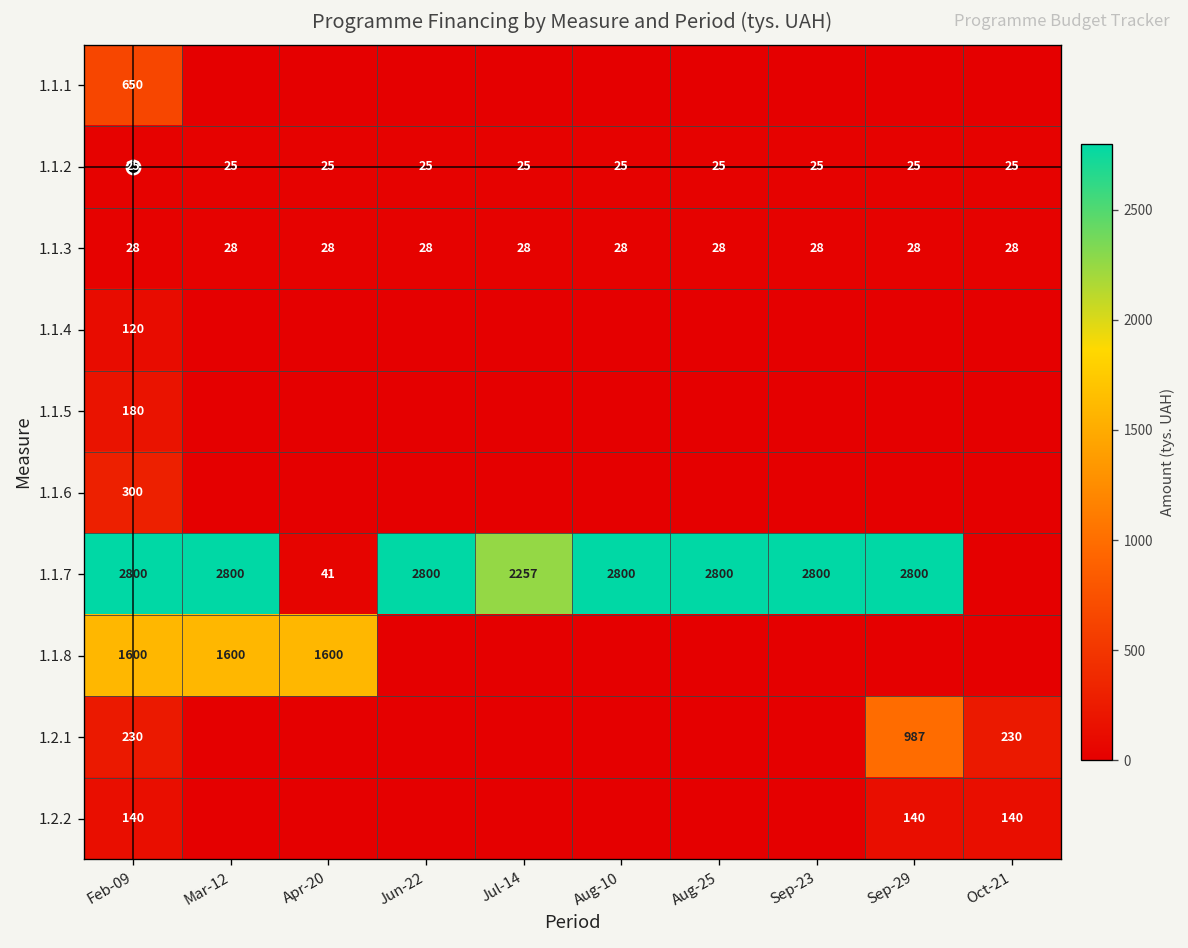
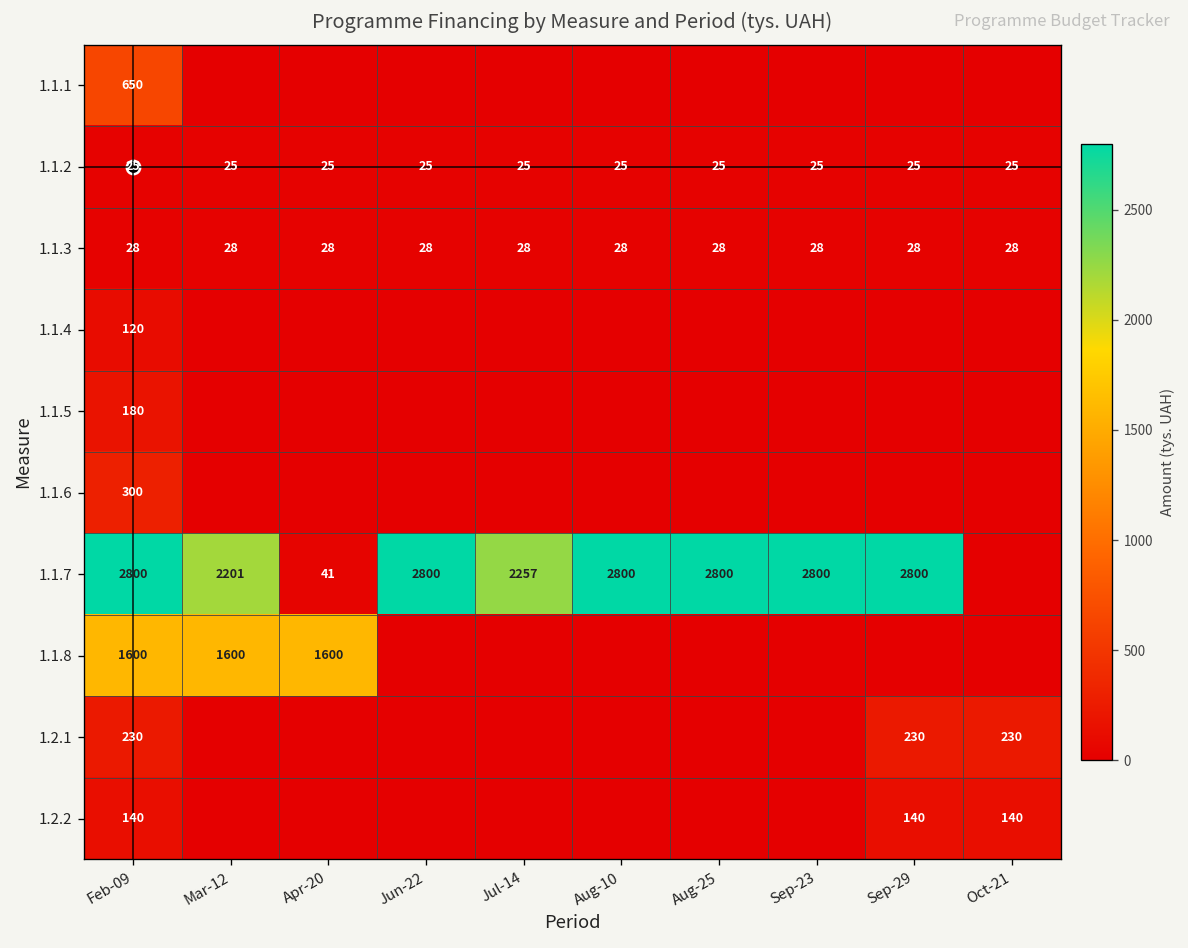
1.1.7, Mar-12: 2800 -> 2201
1.2.1, Sep-29: 987 -> 230
